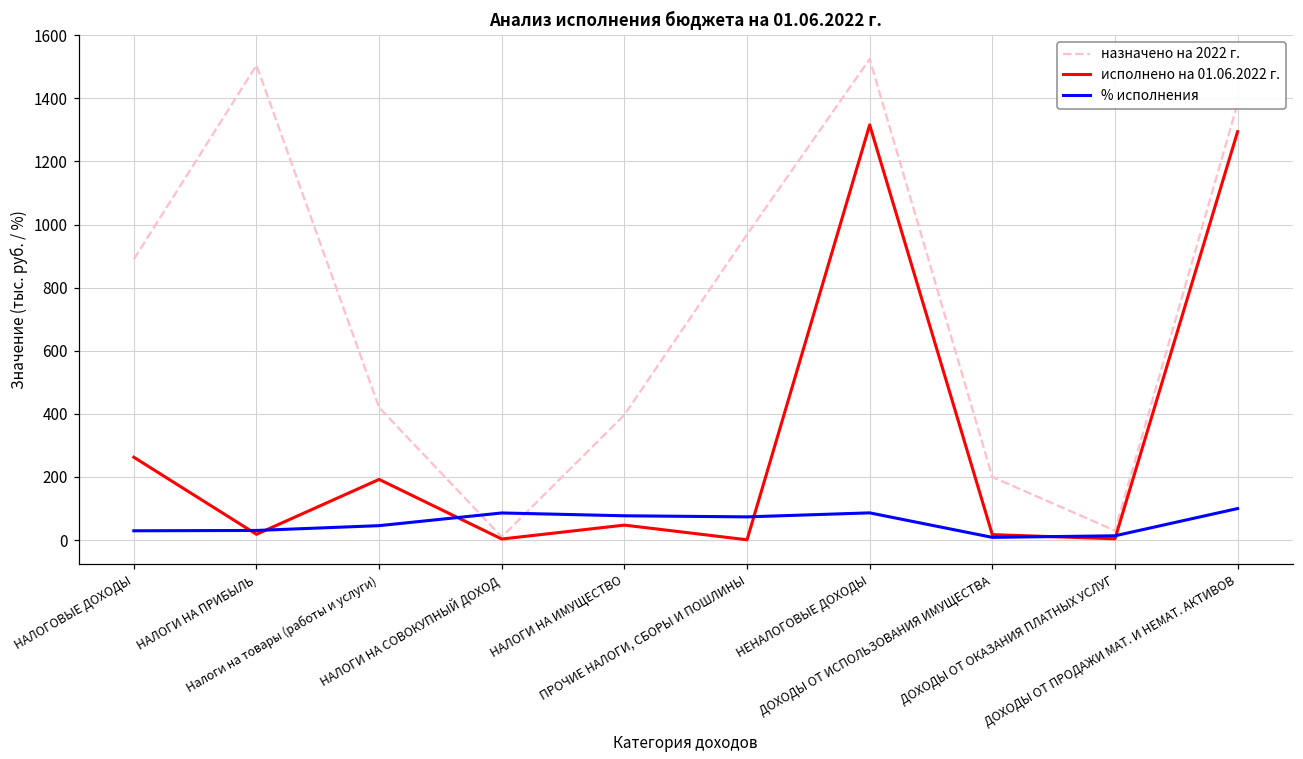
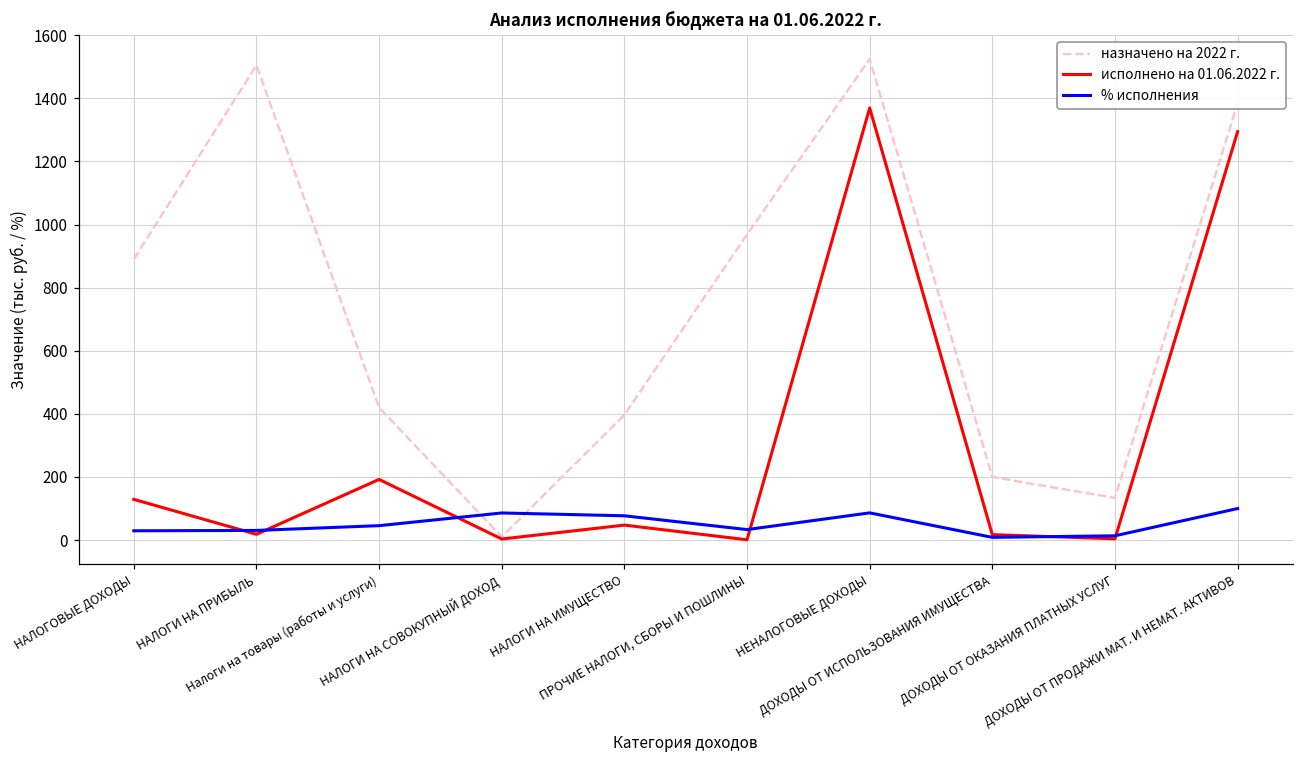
исполнено на 01.06.2022 г., НАЛОГОВЫЕ ДОХОДЫ: 260 -> 130
% исполнения, ПРОЧИЕ НАЛОГИ, СБОРЫ И ПОШЛИНЫ: 70 -> 30
исполнено на 01.06.2022 г., НЕНАЛОГОВЫЕ ДОХОДЫ: 1320 -> 1370
назначено на 2022 г., ДОХОДЫ ОТ ОКАЗАНИЯ ПЛАТНЫХ УСЛУГ: 30 -> 130
